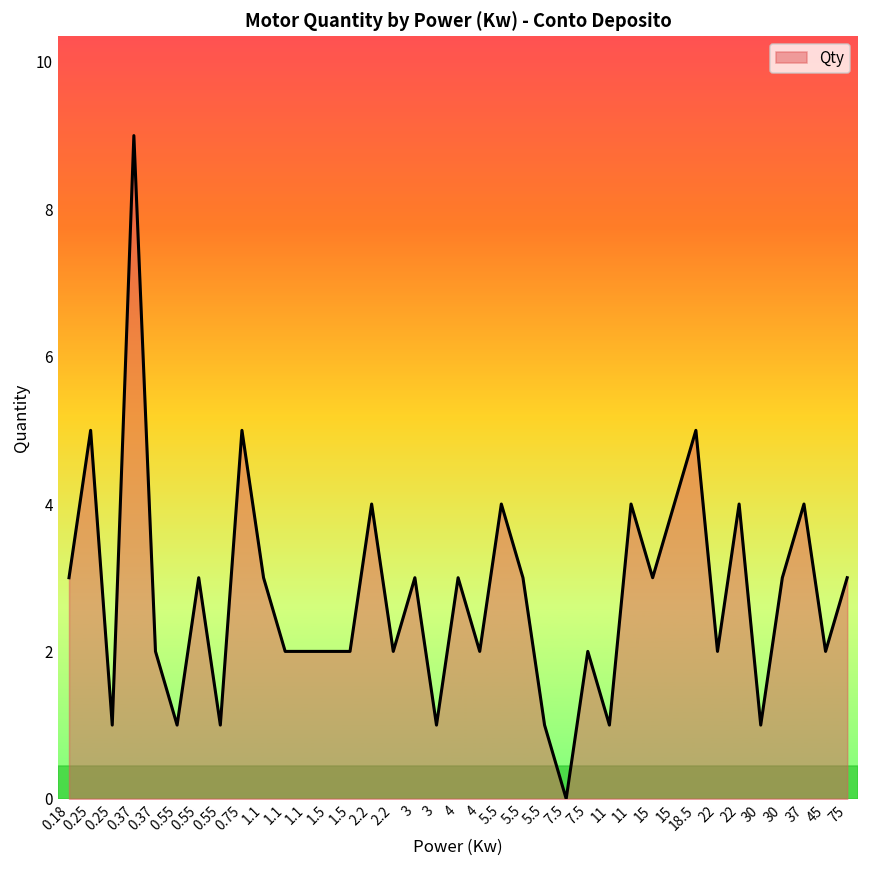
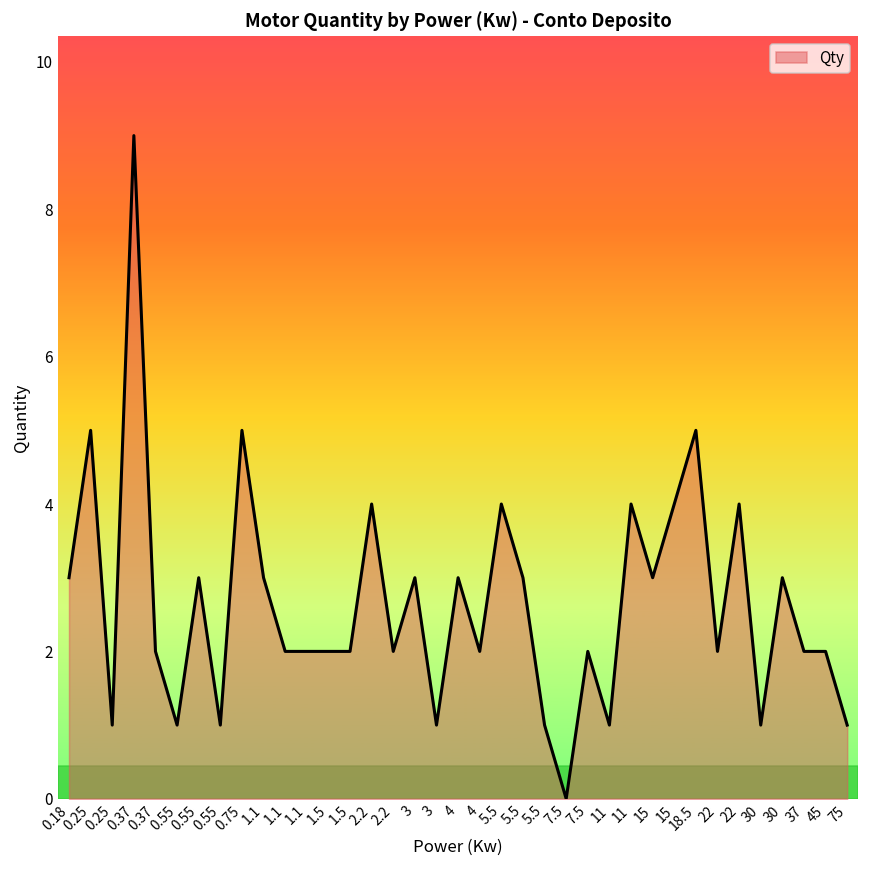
37: 4 -> 2
75: 3 -> 1
